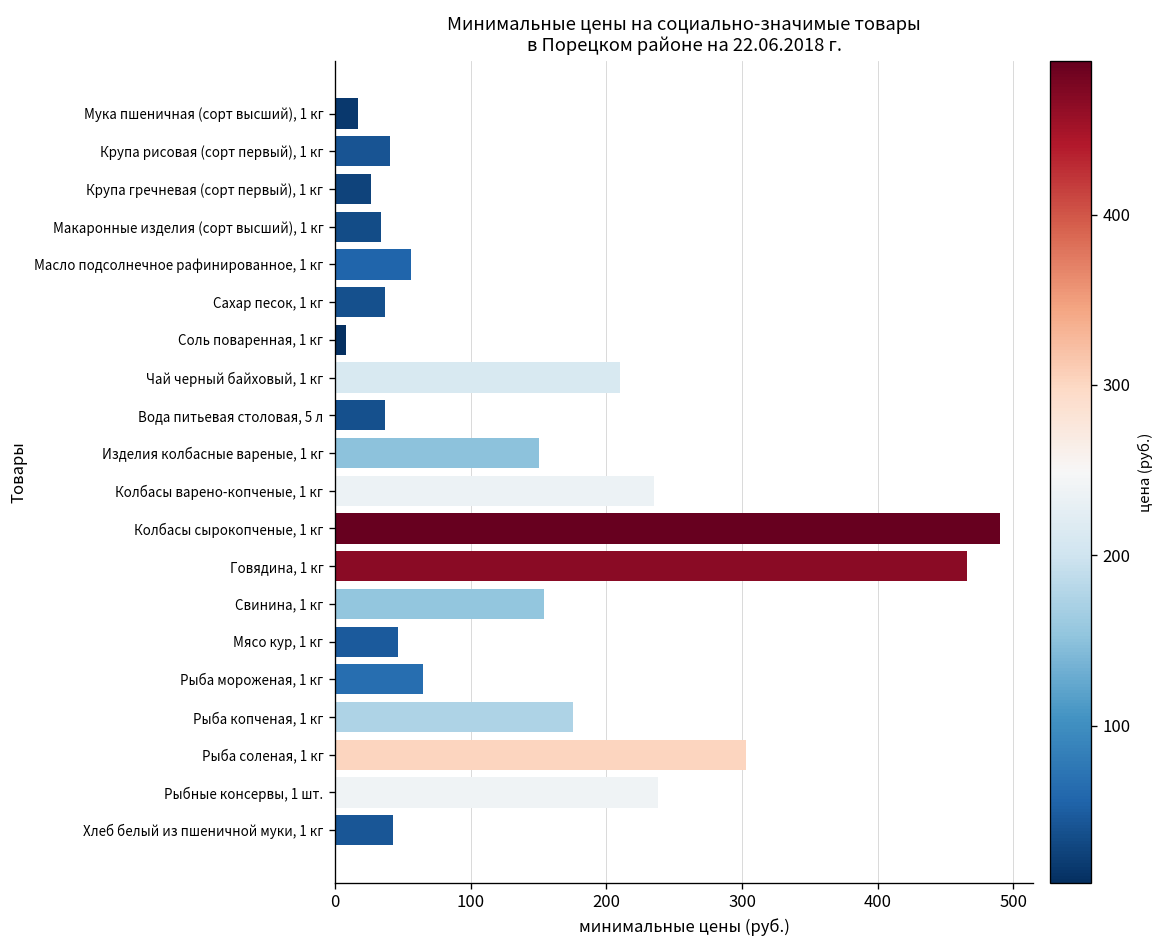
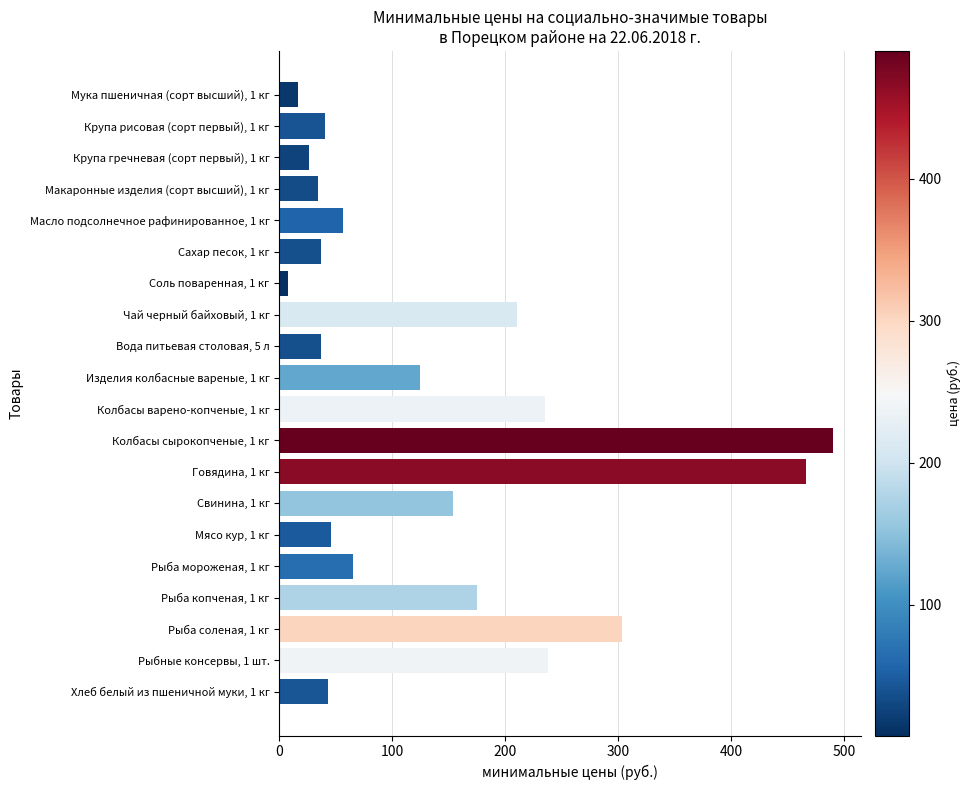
Изделия колбасные вареные, 1 кг: 150 -> 125
